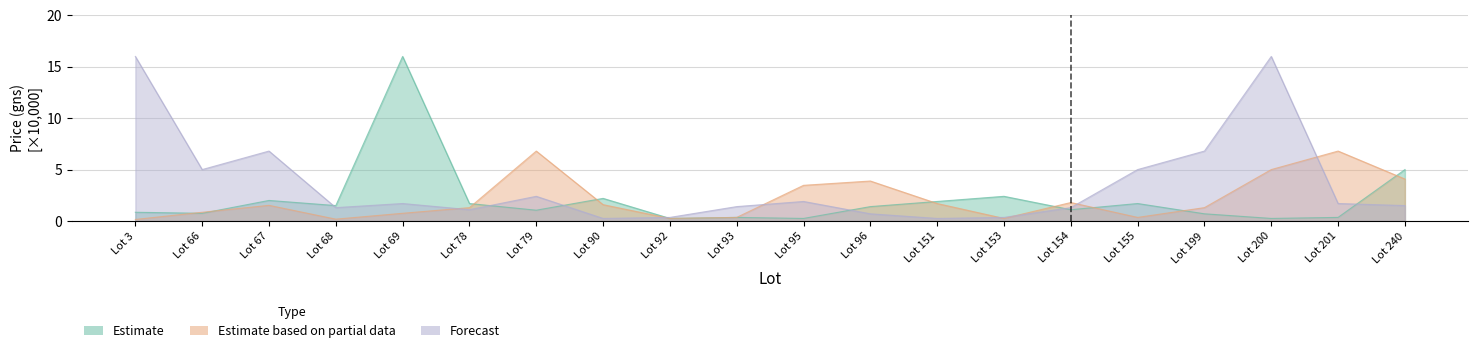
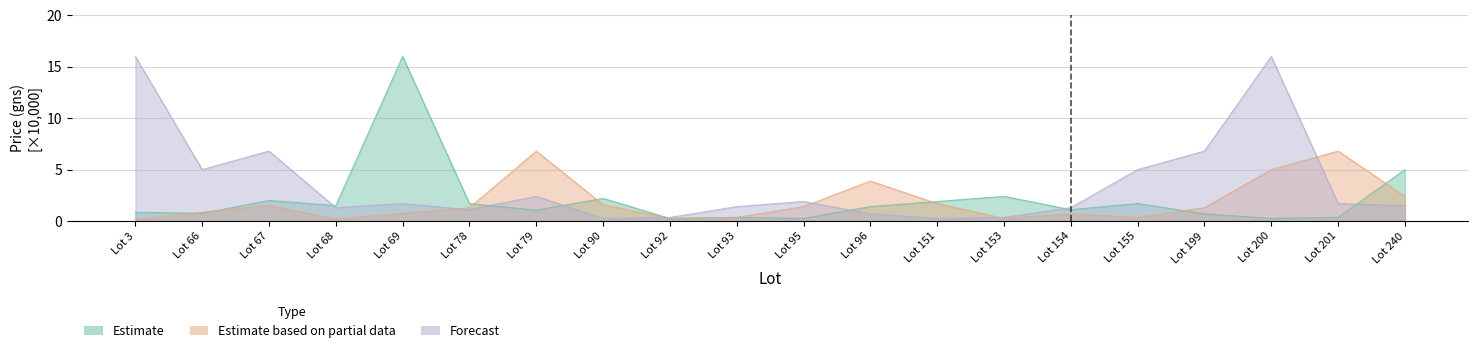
Estimate based on partial data, Lot 95: 3.5 -> 1.4
Estimate based on partial data, Lot 154: 1.8 -> 0.7
Estimate based on partial data, Lot 240: 4.1 -> 2.4
